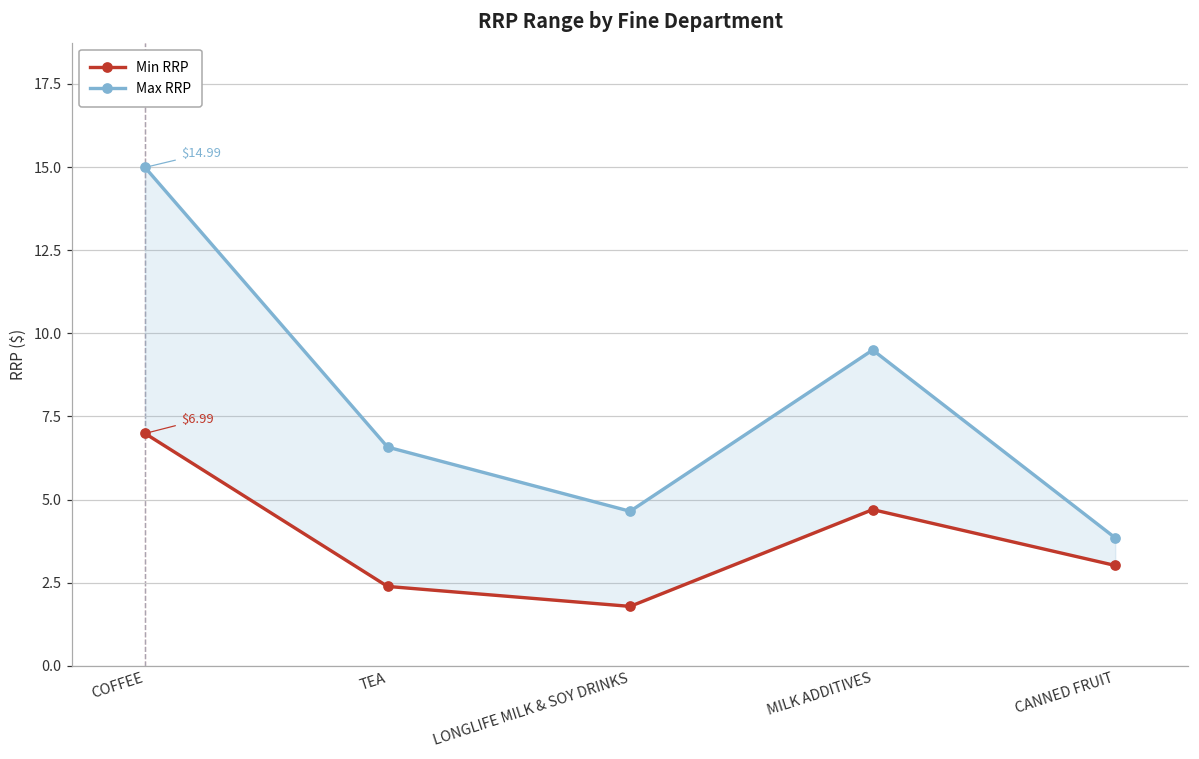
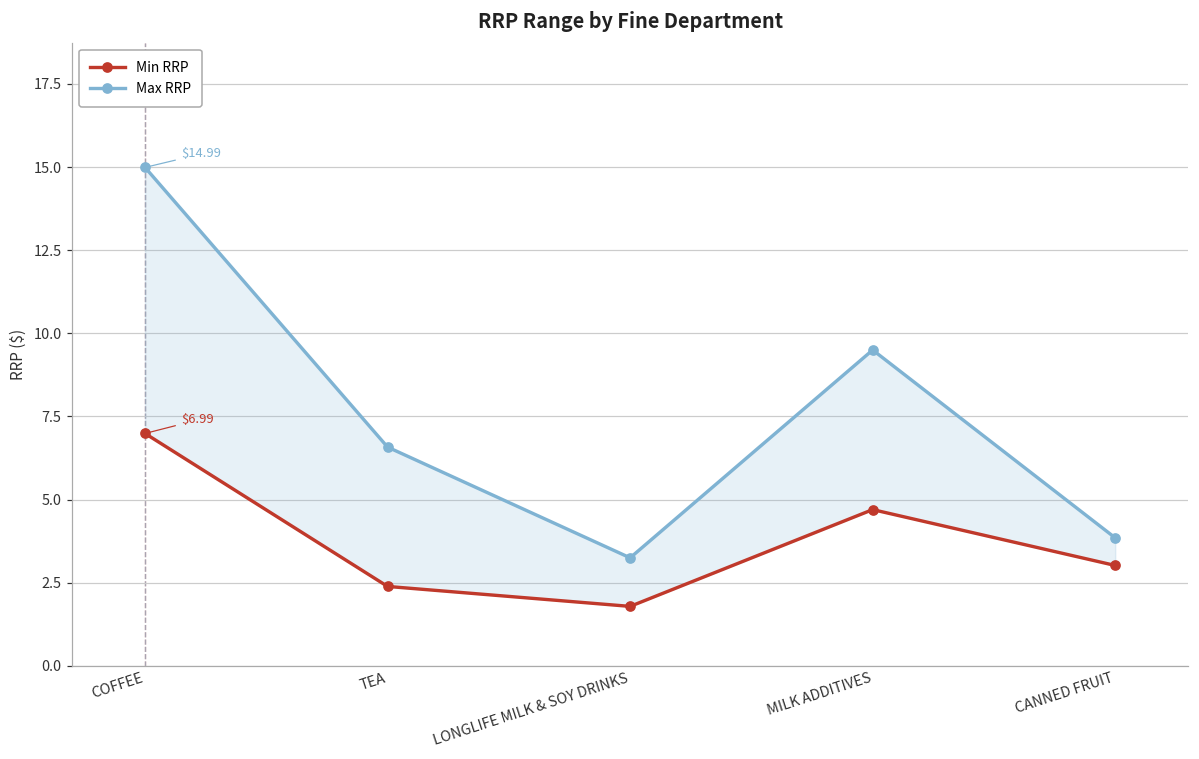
Max RRP, LONGLIFE MILK & SOY DRINKS: 4.7 -> 3.3
